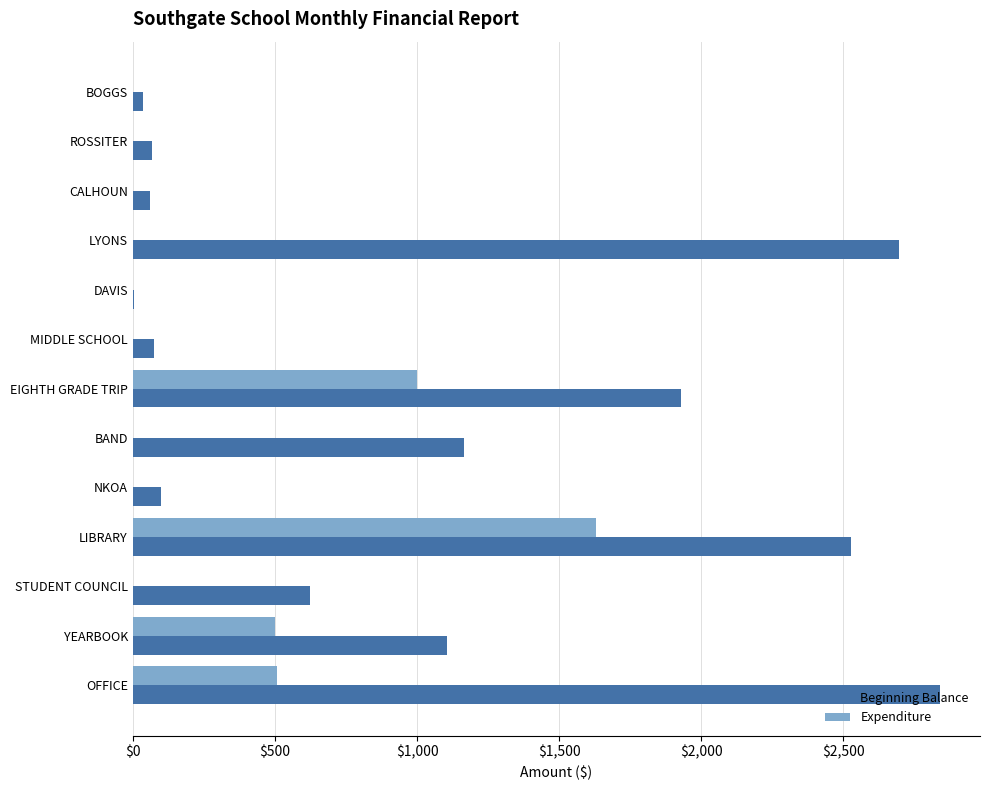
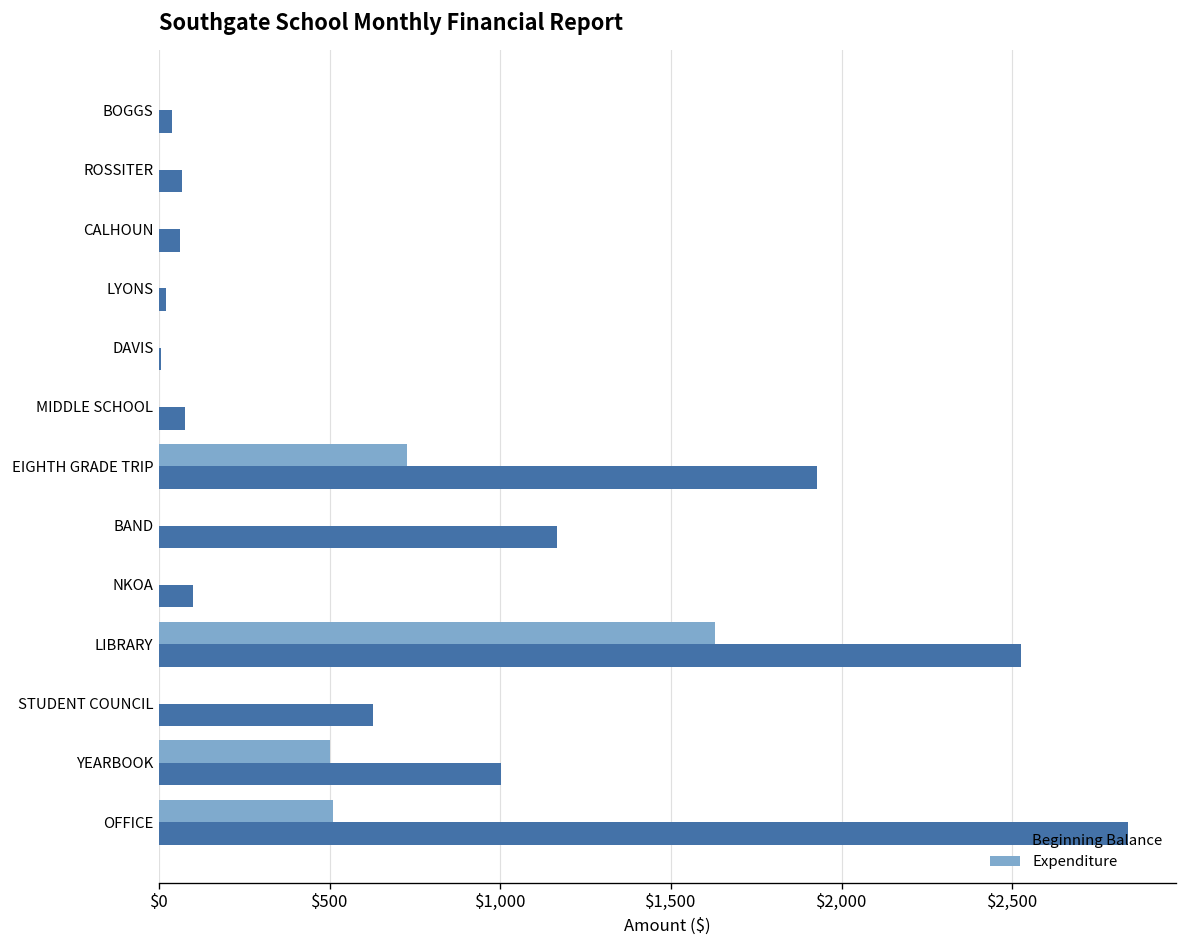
Beginning Balance, LYONS: $2,700 -> $20
Expenditure, EIGHTH GRADE TRIP: $1,000 -> $730
Beginning Balance, YEARBOOK: $1,100 -> $1,000
